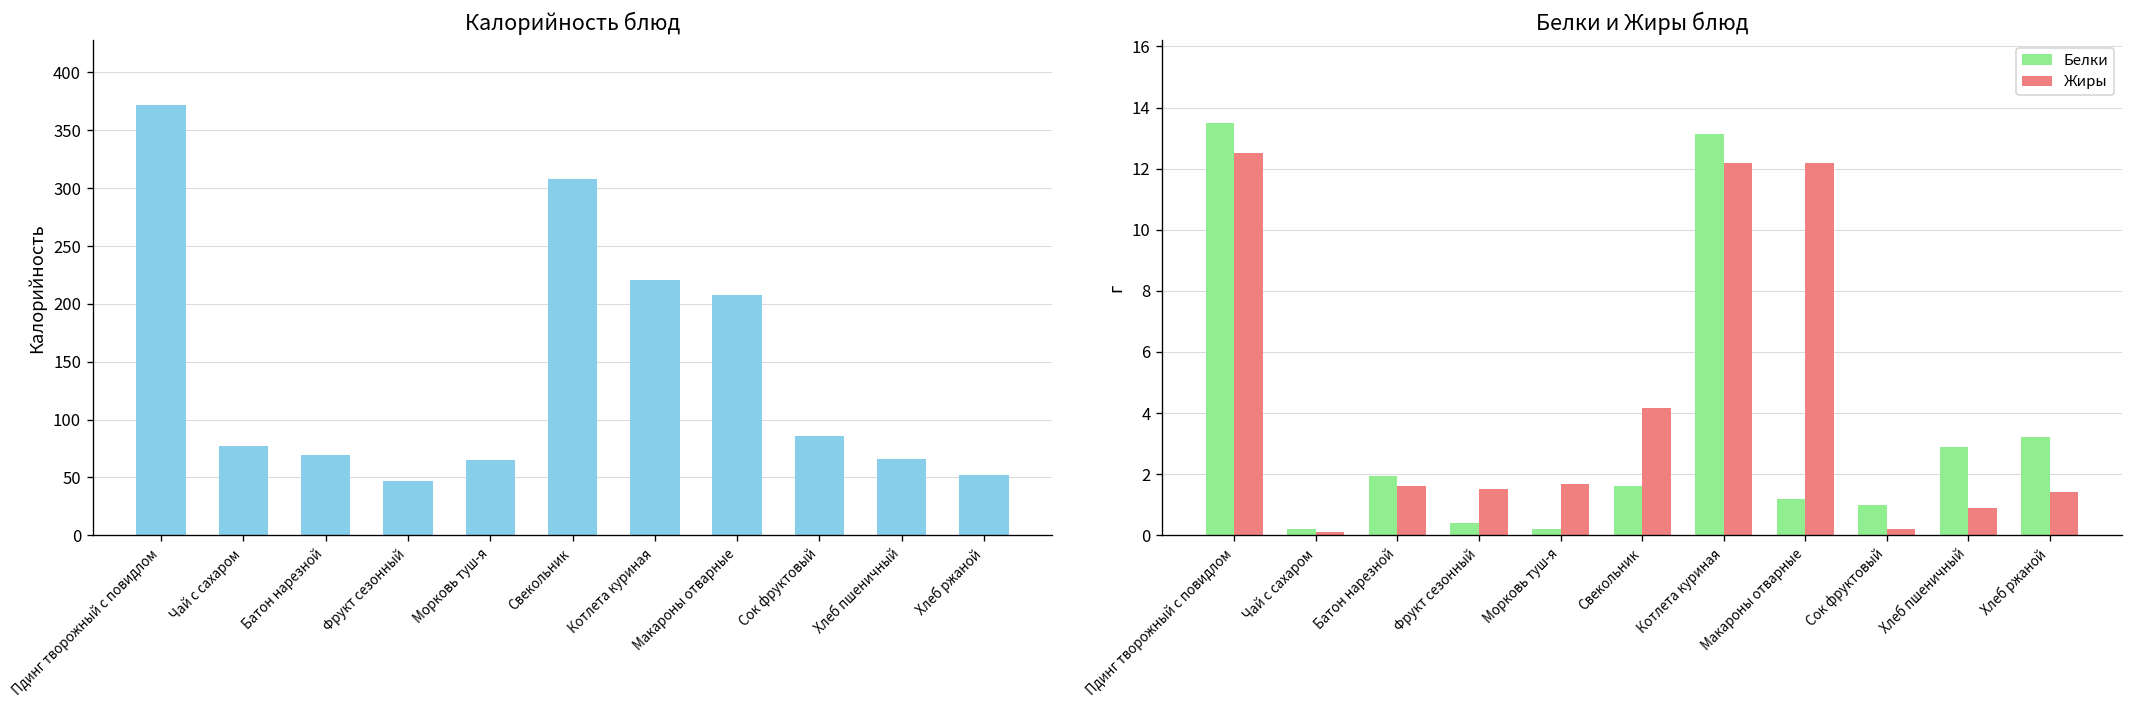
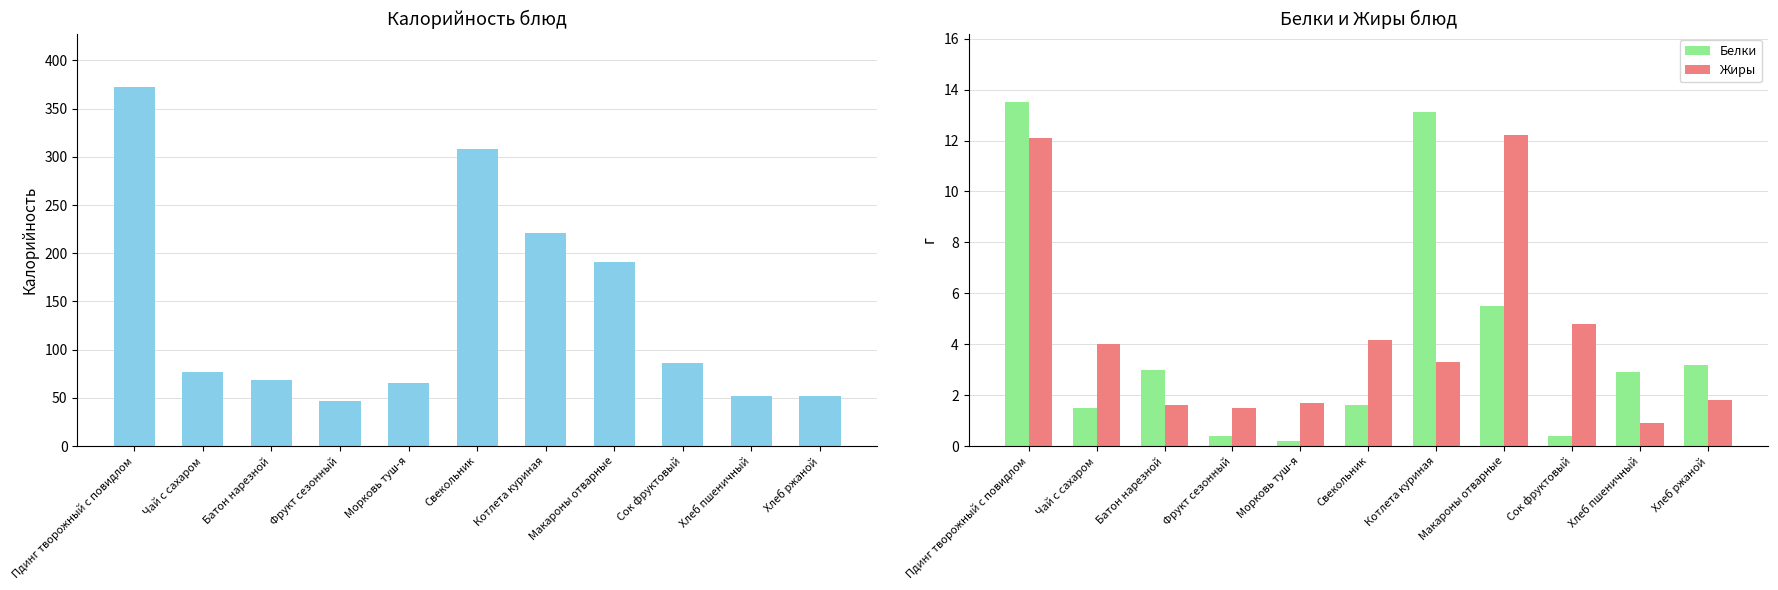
Калорийность блюд, Макароны отварные: 210 -> 190
Калорийность блюд, Хлеб пшеничный: 70 -> 50
Белки и Жиры блюд, Жиры, Пдинг творожный с повидлом: 12.5 -> 12.1
Белки и Жиры блюд, Белки, Чай с сахаром: 0.2 -> 1.5
Белки и Жиры блюд, Жиры, Чай с сахаром: 0.1 -> 4.0
Белки и Жиры блюд, Белки, Батон нарезной: 2.0 -> 3.0
Белки и Жиры блюд, Жиры, Котлета куриная: 12.2 -> 3.3
Белки и Жиры блюд, Белки, Макароны отварные: 1.2 -> 5.5
Белки и Жиры блюд, Белки, Сок фруктовый: 1.0 -> 0.4
Белки и Жиры блюд, Жиры, Сок фруктовый: 0.2 -> 4.8
Белки и Жиры блюд, Жиры, Хлеб ржаной: 1.4 -> 1.8
